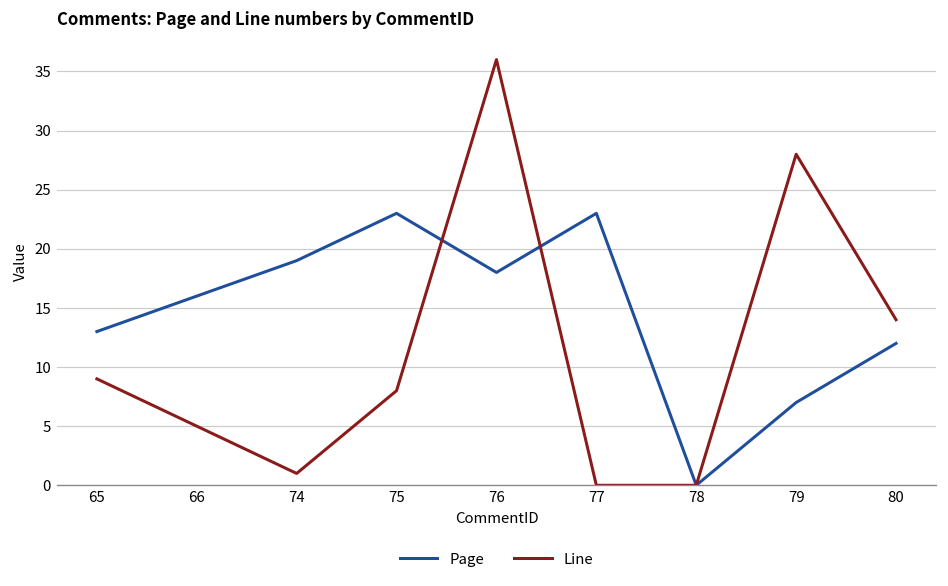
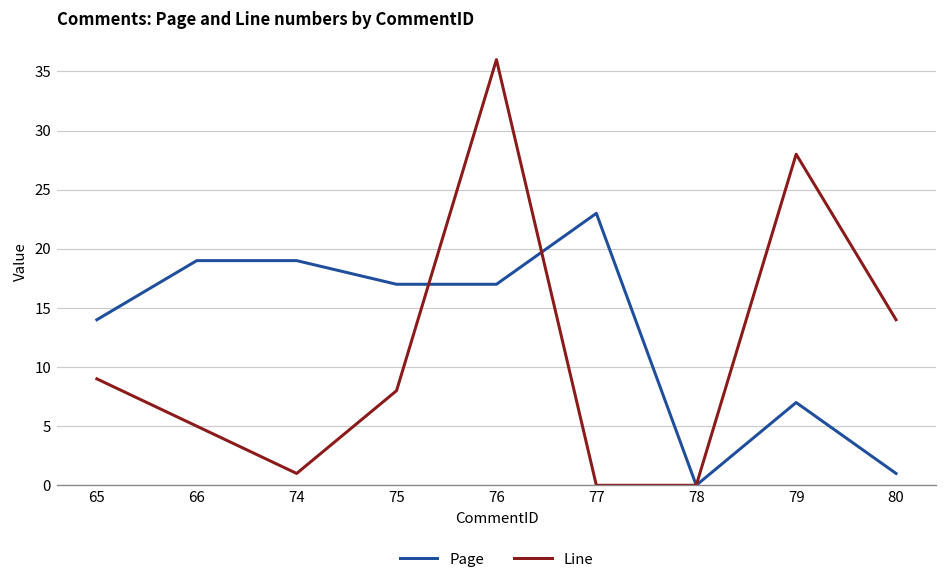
Page, 65: 13 -> 14
Page, 66: 16 -> 19
Page, 75: 23 -> 17
Page, 76: 18 -> 17
Page, 80: 12 -> 1
